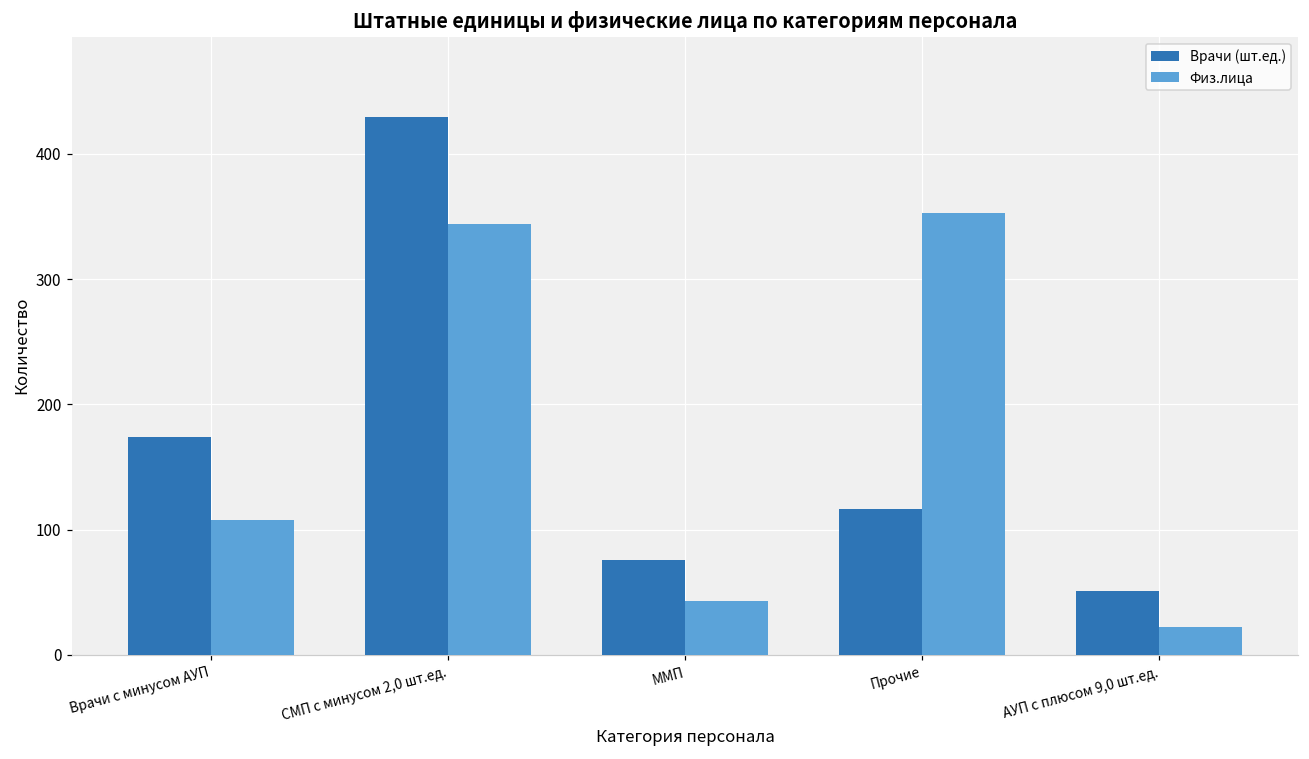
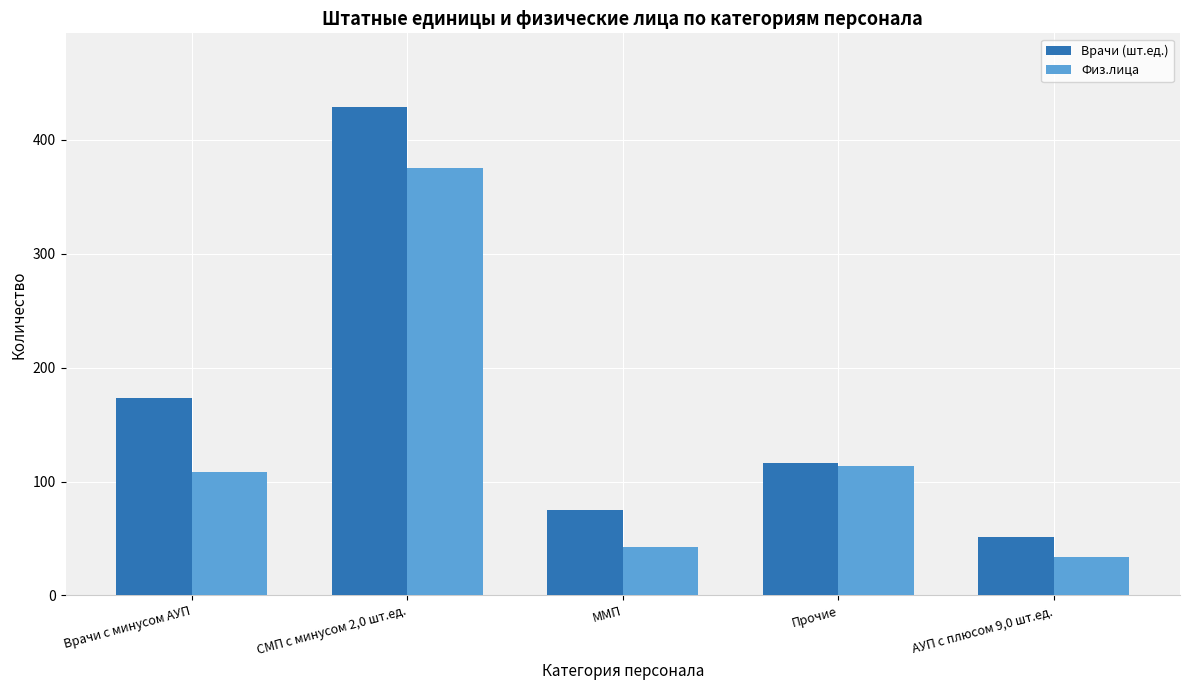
Физ.лица, СМП с минусом 2,0 шт.ед.: 344 -> 375
Физ.лица, Прочие: 353 -> 114
Физ.лица, АУП с плюсом 9,0 шт.ед.: 22 -> 34
